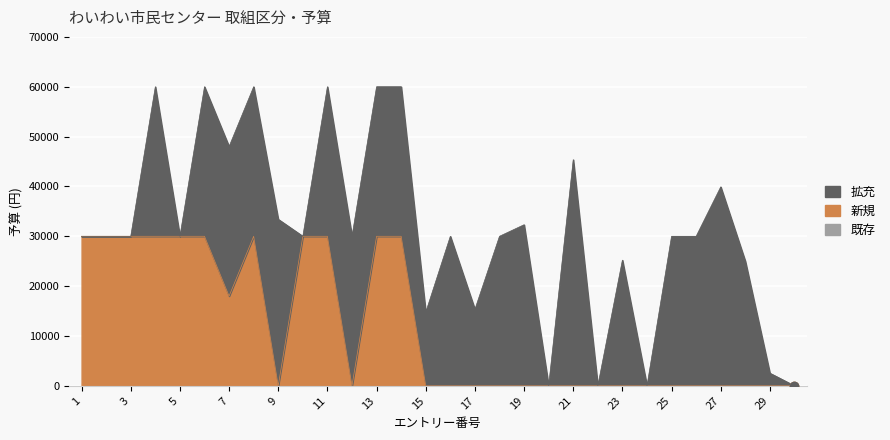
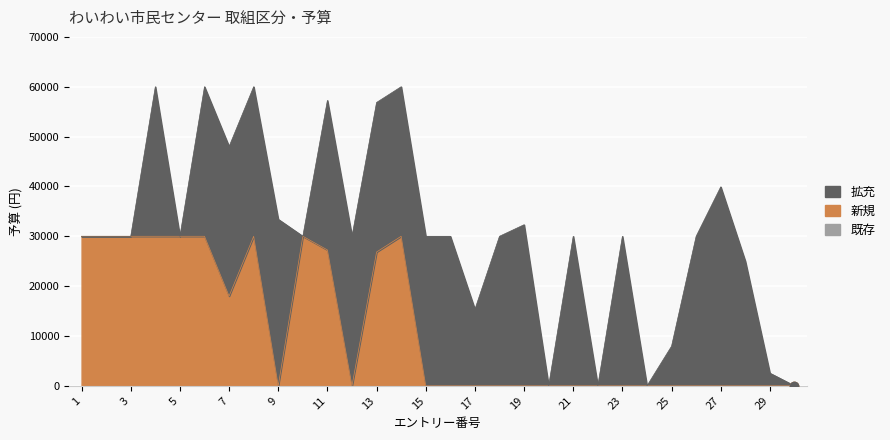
新規, 11: 30000 -> 27000
新規, 13: 30000 -> 27000
拡充, 15: 15000 -> 30000
拡充, 21: 45000 -> 30000
拡充, 23: 25000 -> 30000
拡充, 25: 30000 -> 8000
